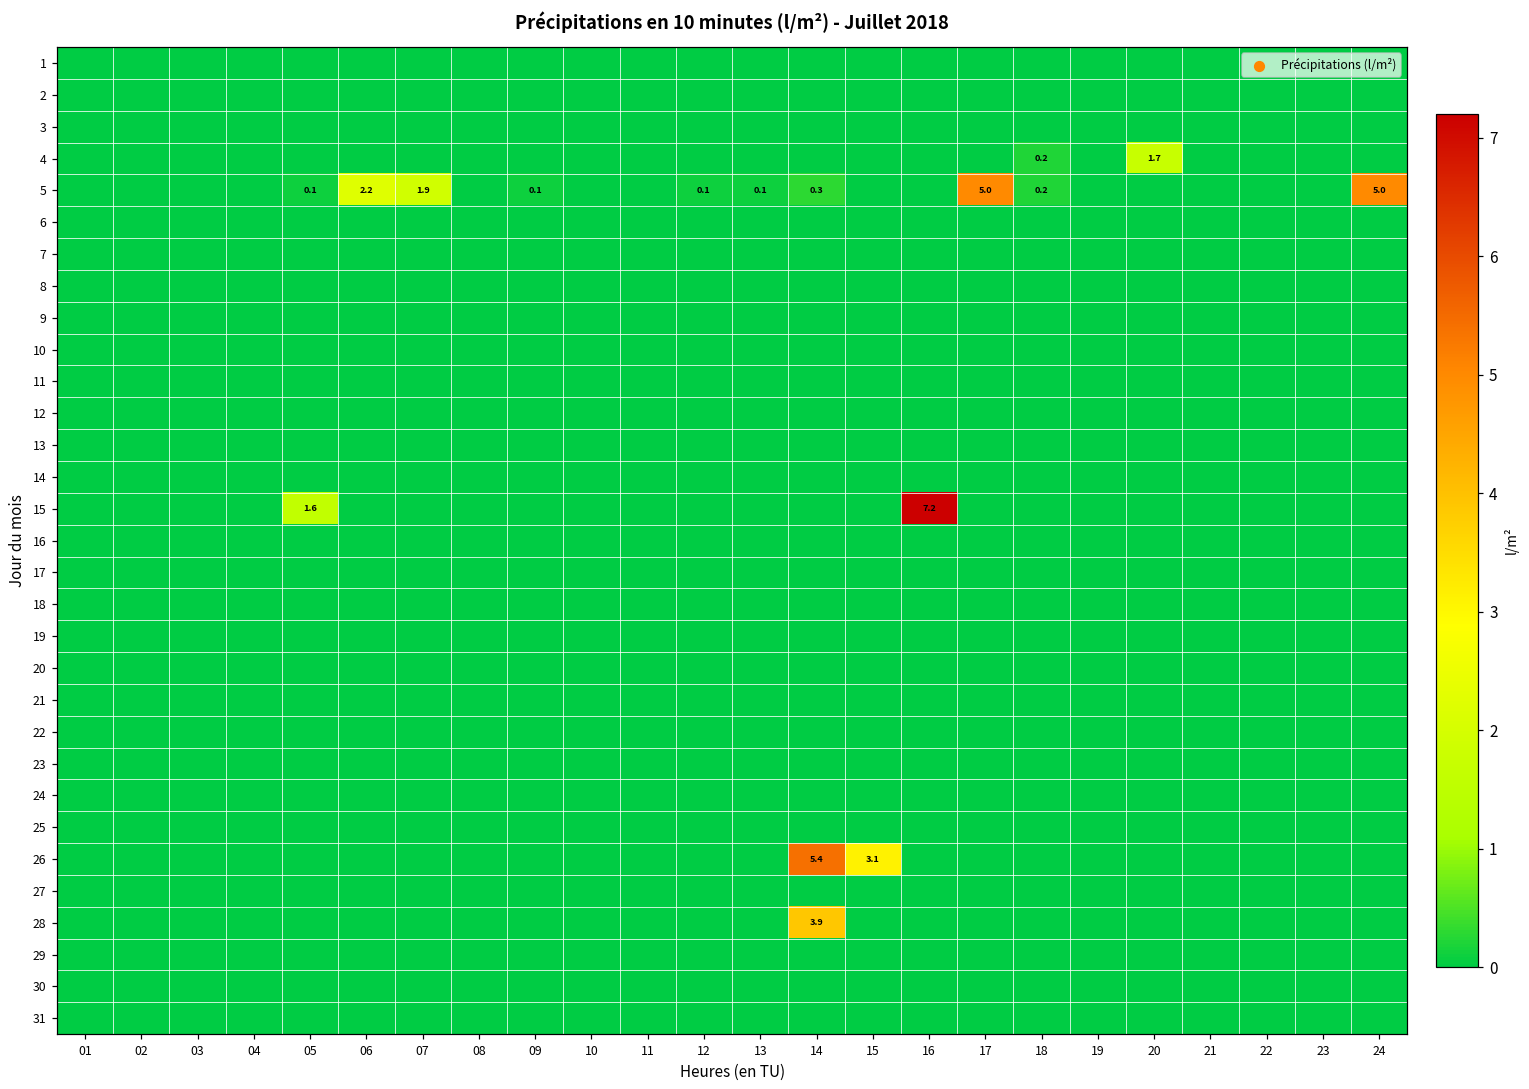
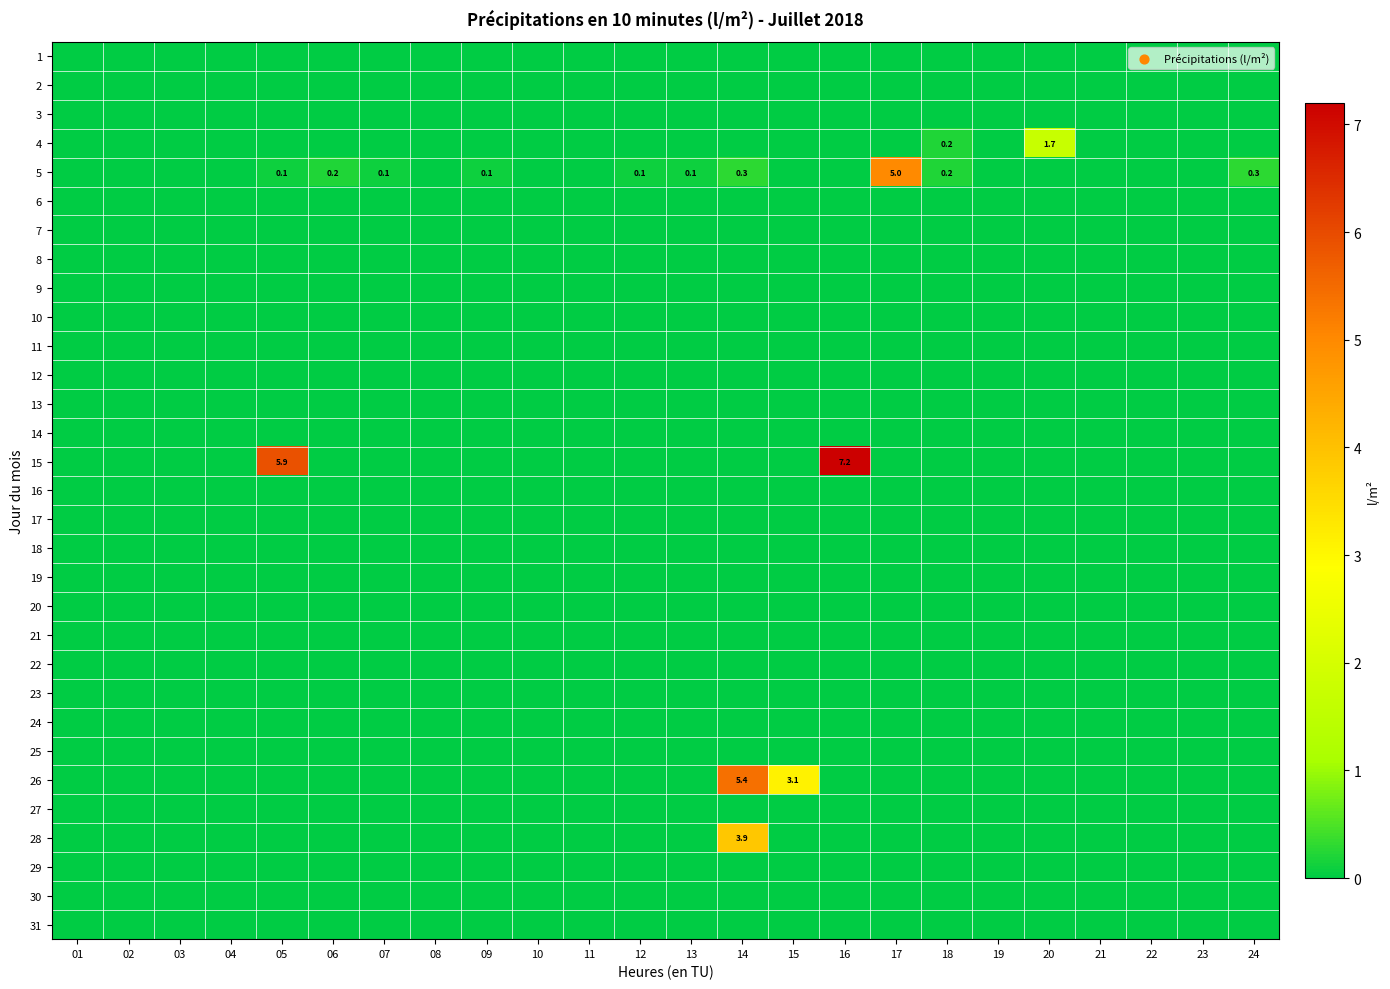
5, 06: 2.2 -> 0.2
5, 07: 1.9 -> 0.1
5, 24: 5.0 -> 0.3
15, 05: 1.6 -> 5.9
